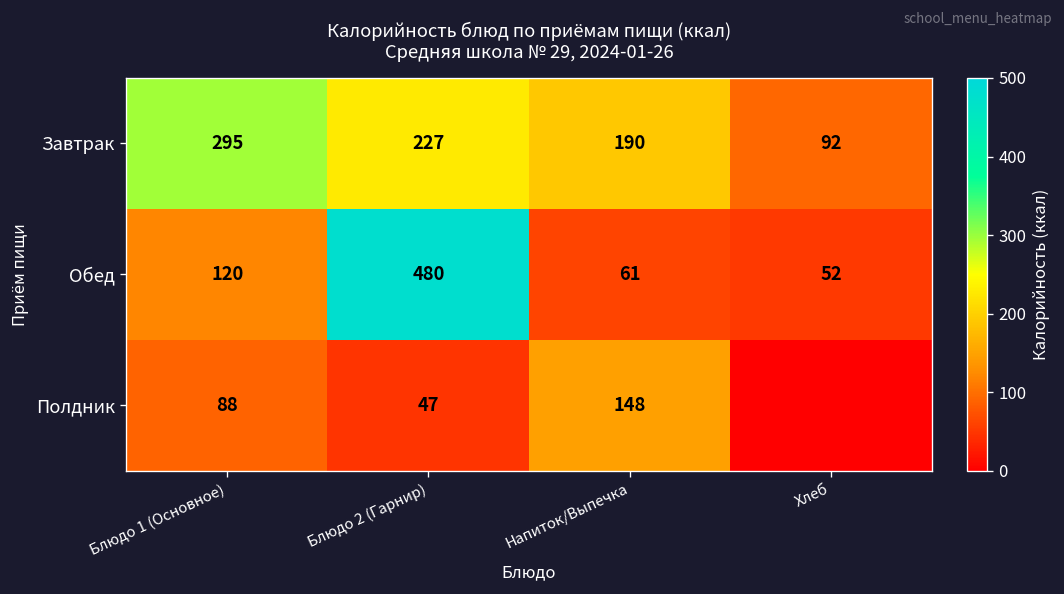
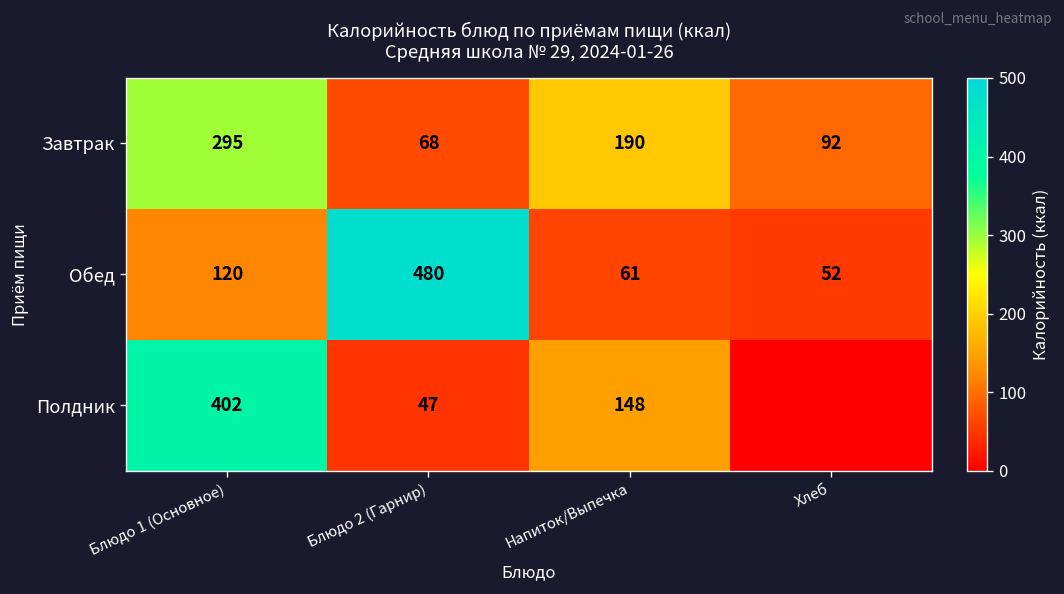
Завтрак, Блюдо 2 (Гарнир): 227 -> 68
Полдник, Блюдо 1 (Основное): 88 -> 402
